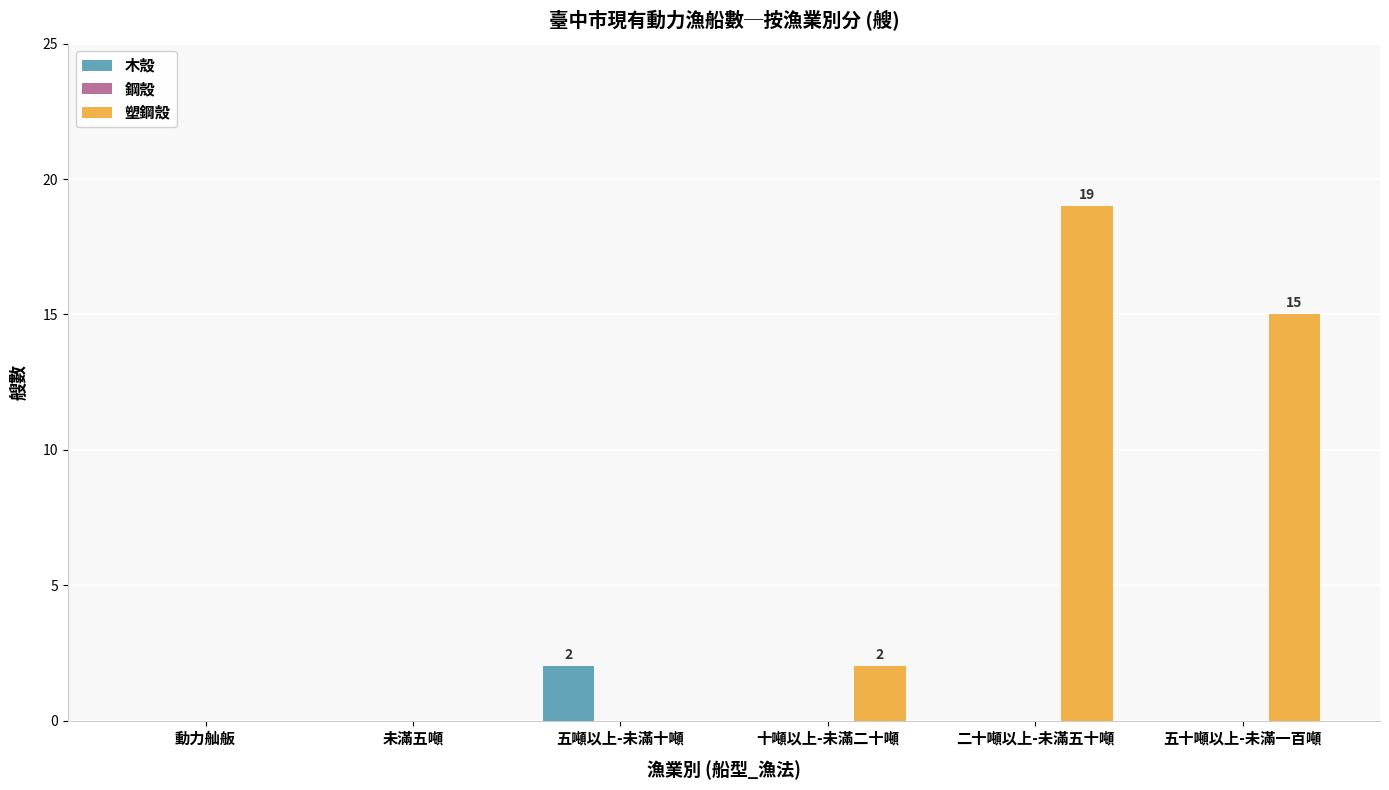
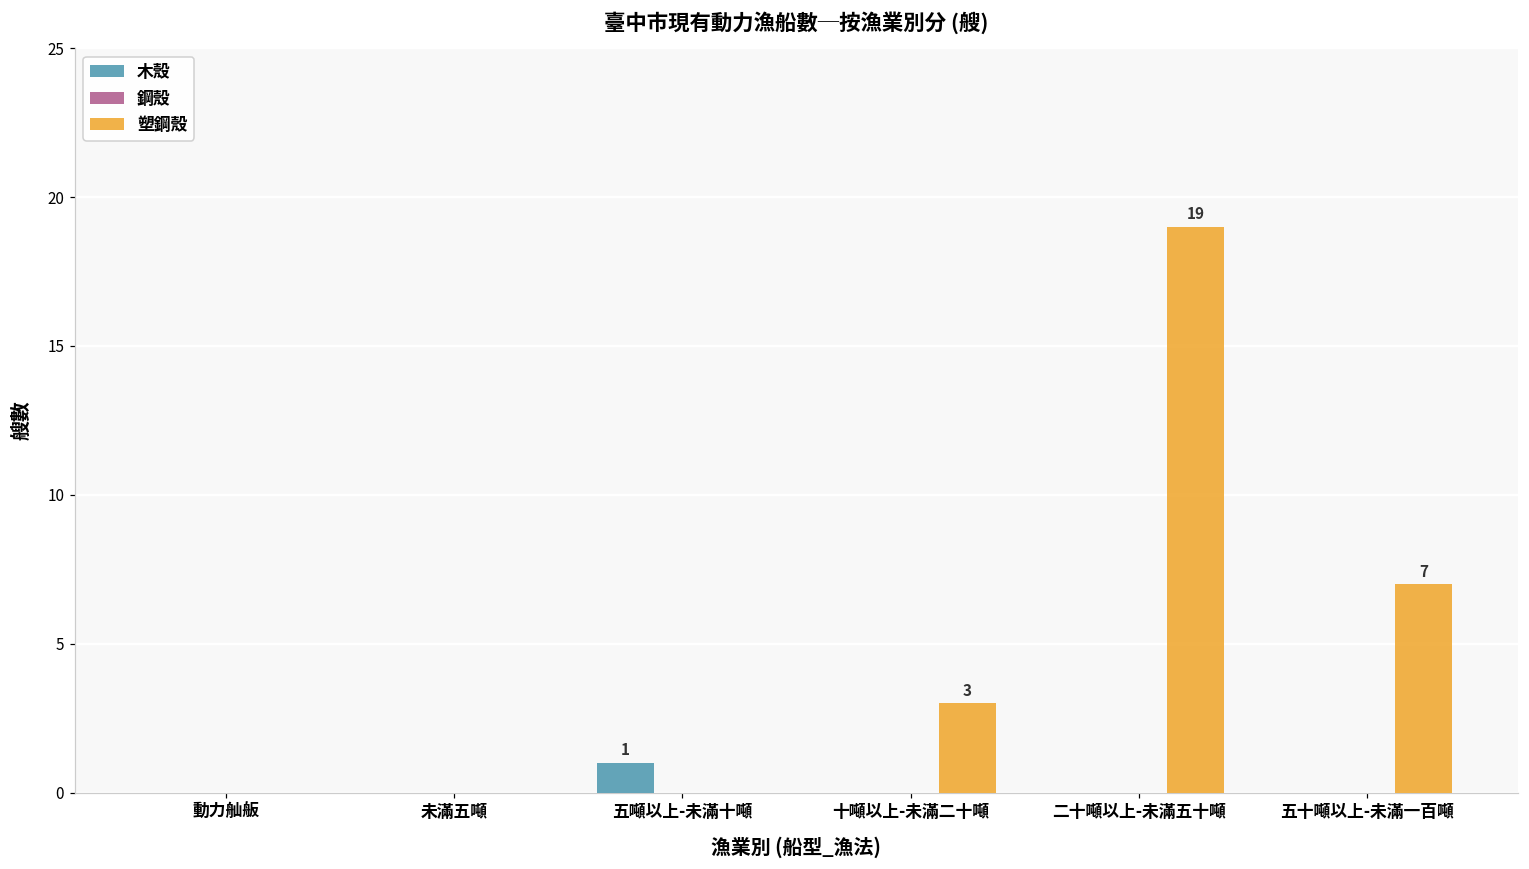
木殼, 五噸以上-未滿十噸: 2 -> 1
塑鋼殼, 十噸以上-未滿二十噸: 2 -> 3
塑鋼殼, 五十噸以上-未滿一百噸: 15 -> 7
